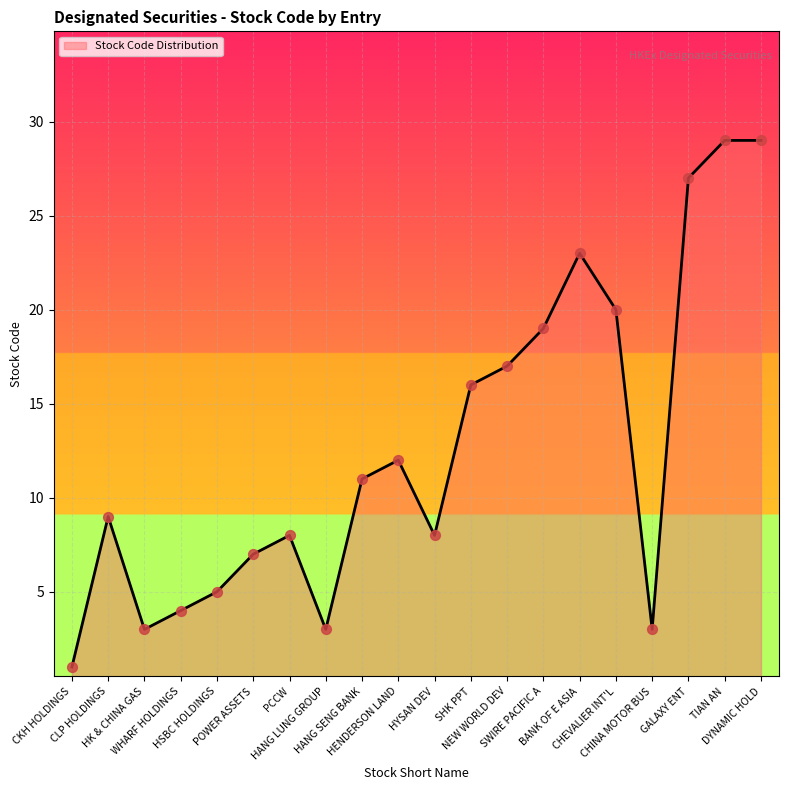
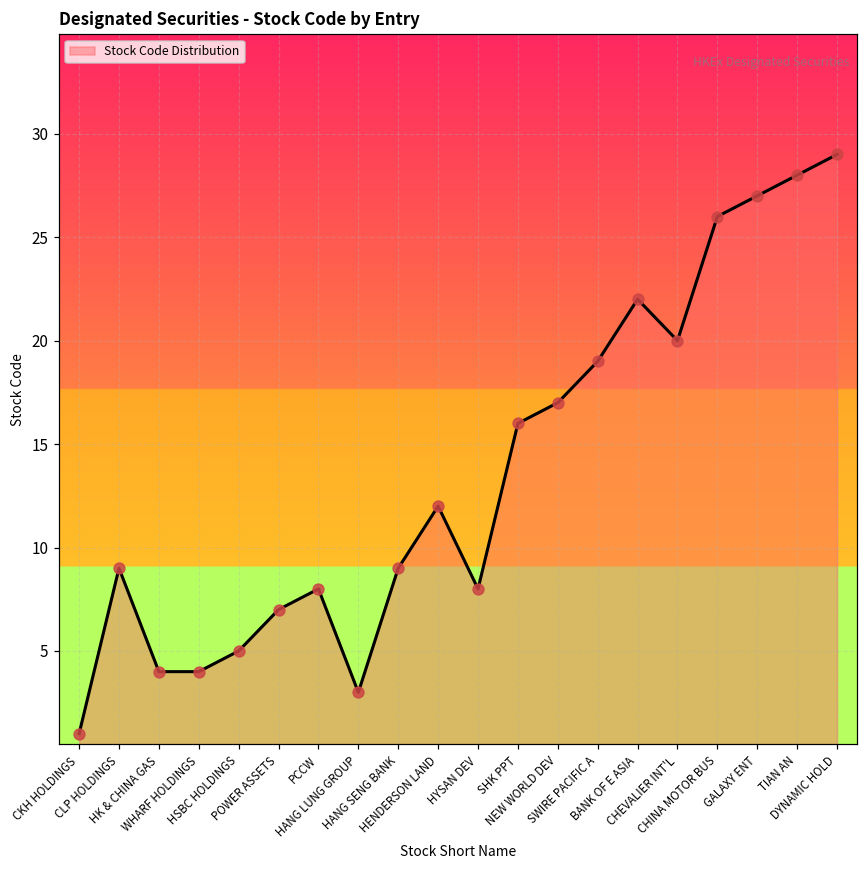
HK & CHINA GAS: 3 -> 4
HANG SENG BANK: 11 -> 9
BANK OF E ASIA: 23 -> 22
CHINA MOTOR BUS: 3 -> 26
TIAN AN: 29 -> 28
